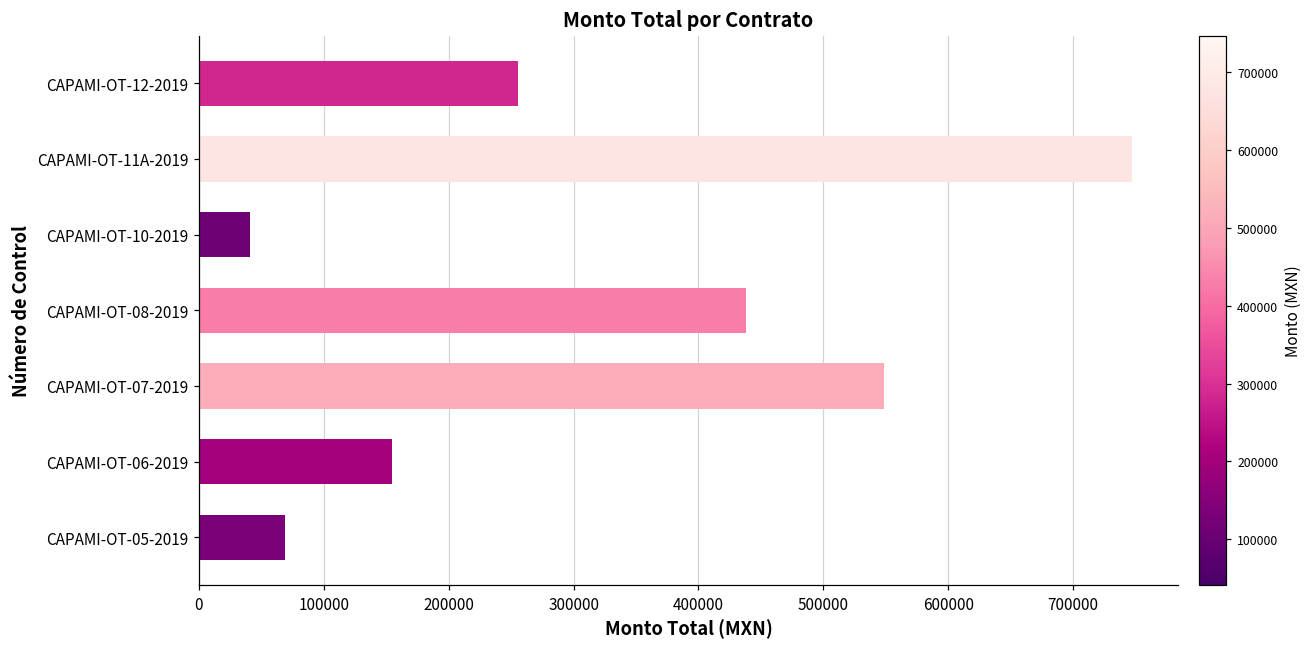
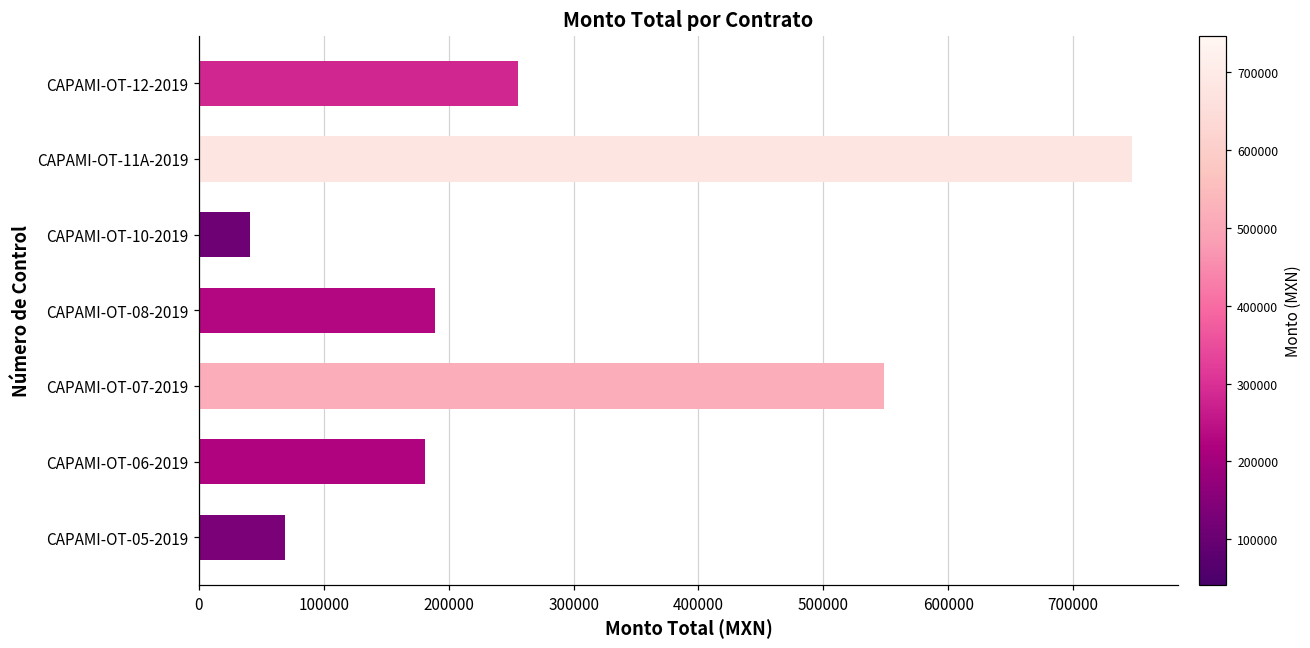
CAPAMI-OT-08-2019: 438000 -> 189000
CAPAMI-OT-06-2019: 155000 -> 181000
